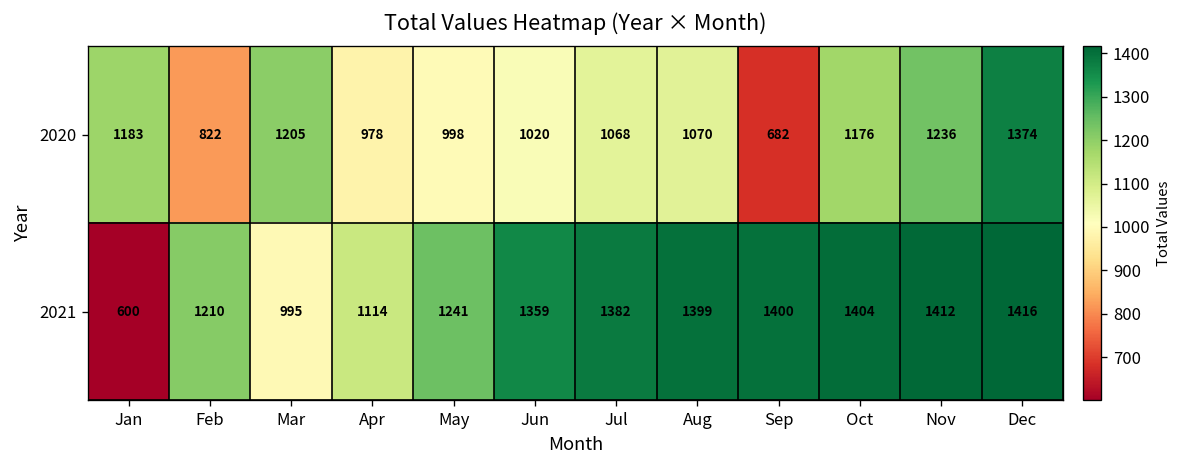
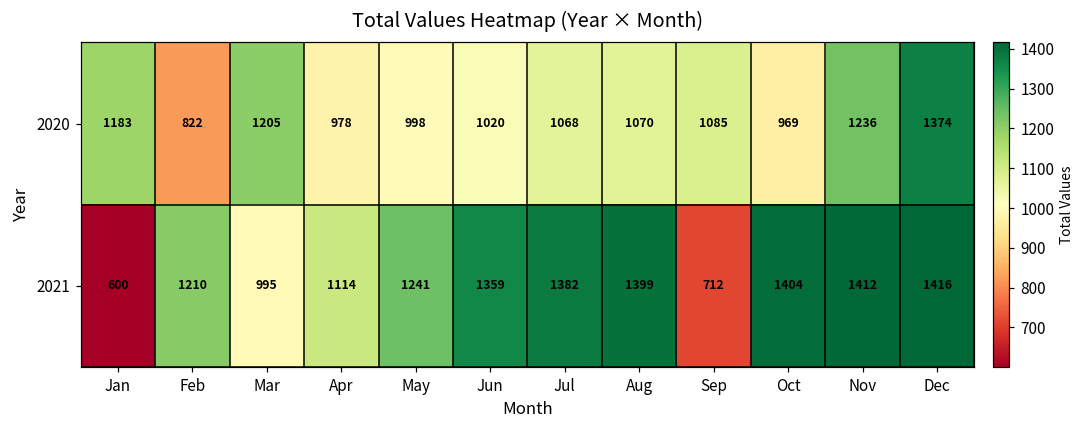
2020, Sep: 682 -> 1085
2020, Oct: 1176 -> 969
2021, Sep: 1400 -> 712
